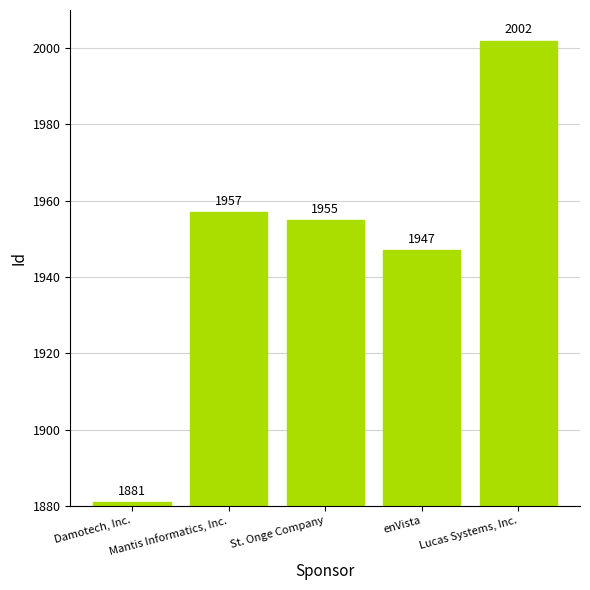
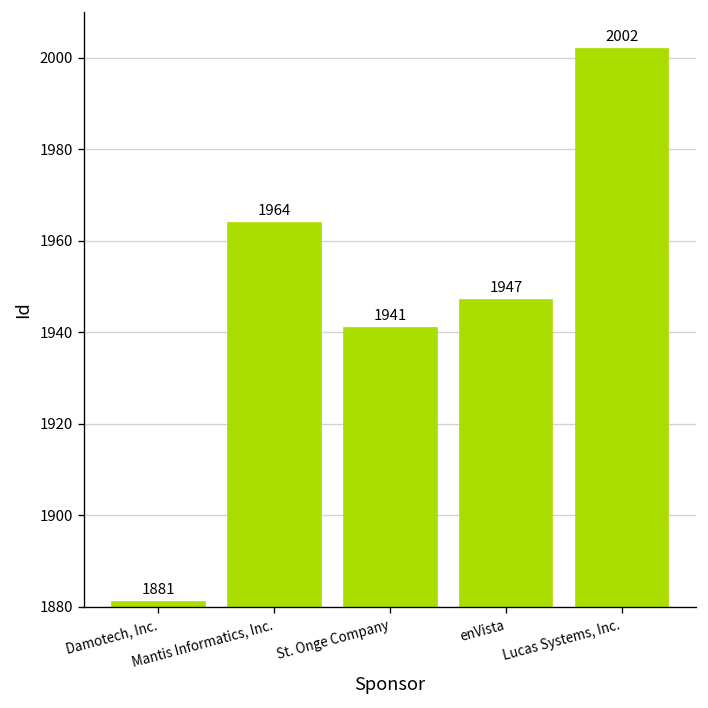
Mantis Informatics, Inc.: 1957 -> 1964
St. Onge Company: 1955 -> 1941
